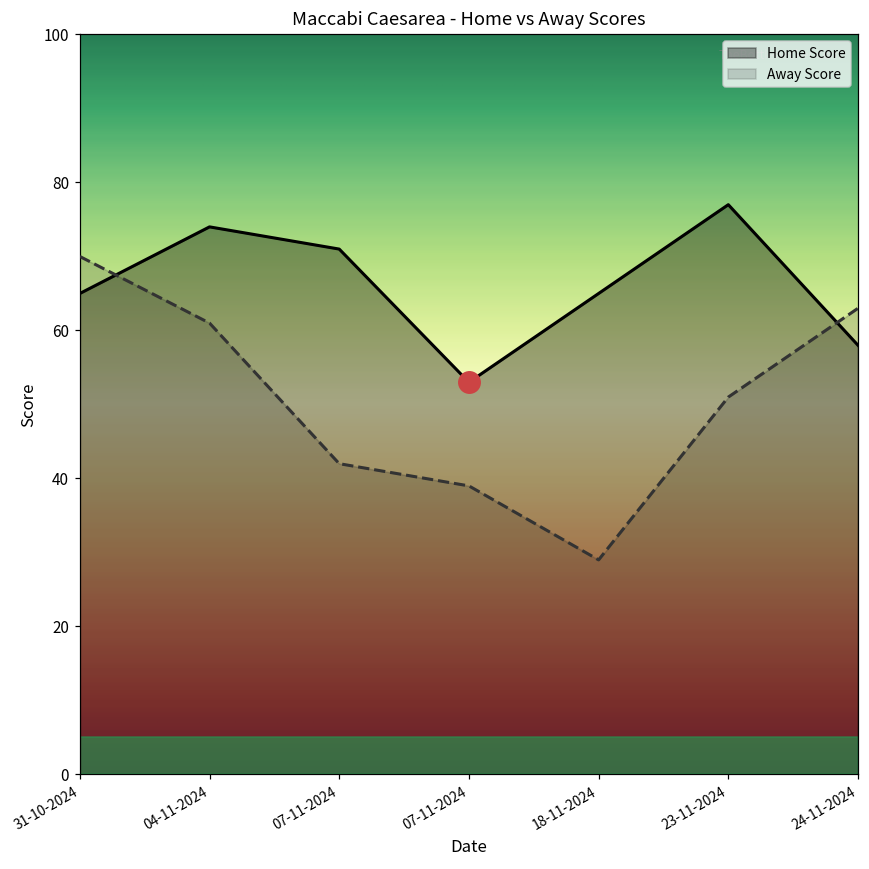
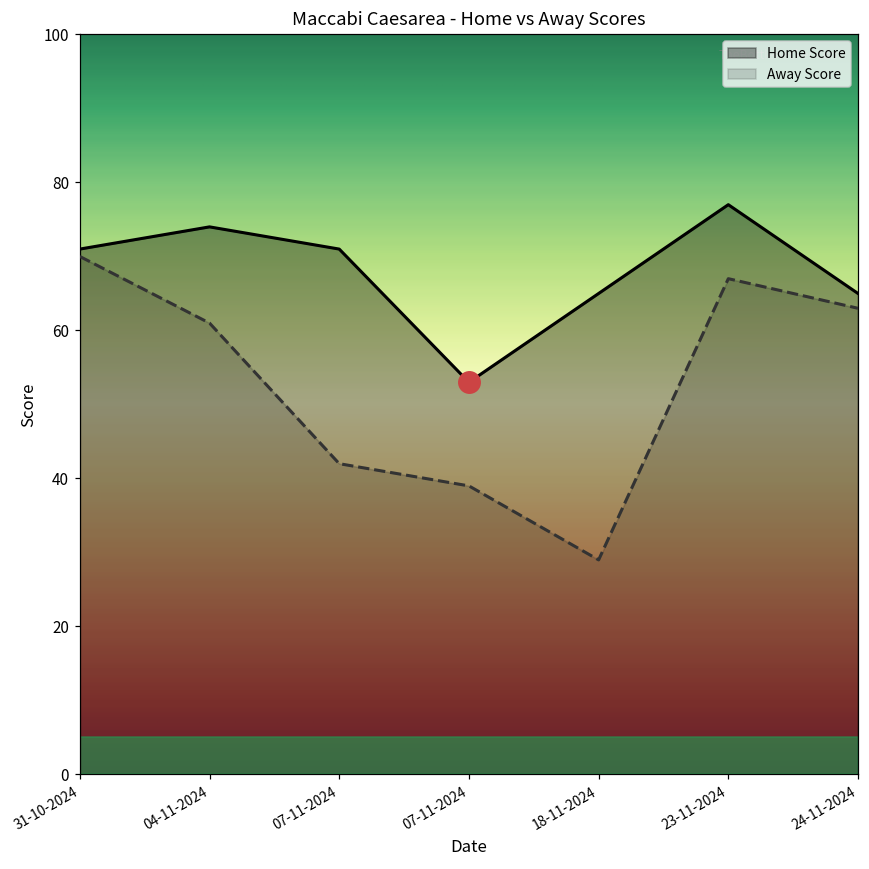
Home Score, 31-10-2024: 65 -> 71
Away Score, 23-11-2024: 51 -> 67
Home Score, 24-11-2024: 58 -> 65
